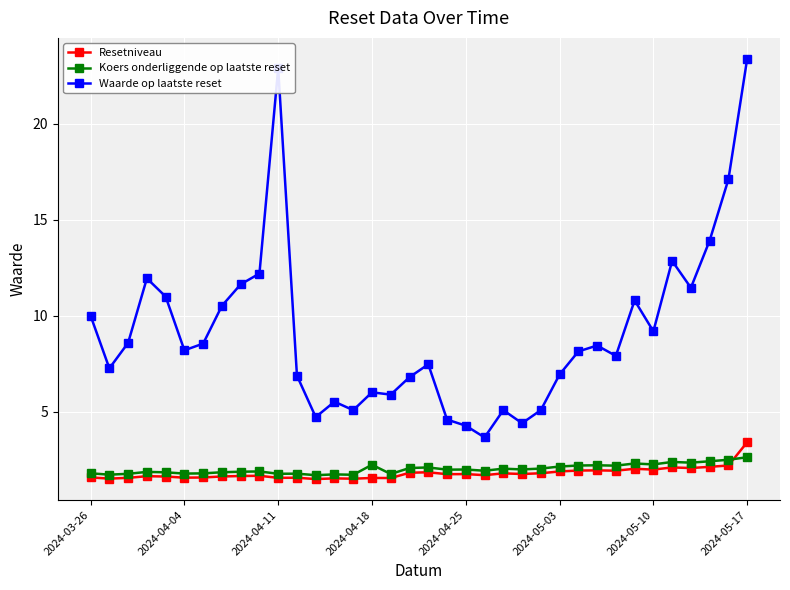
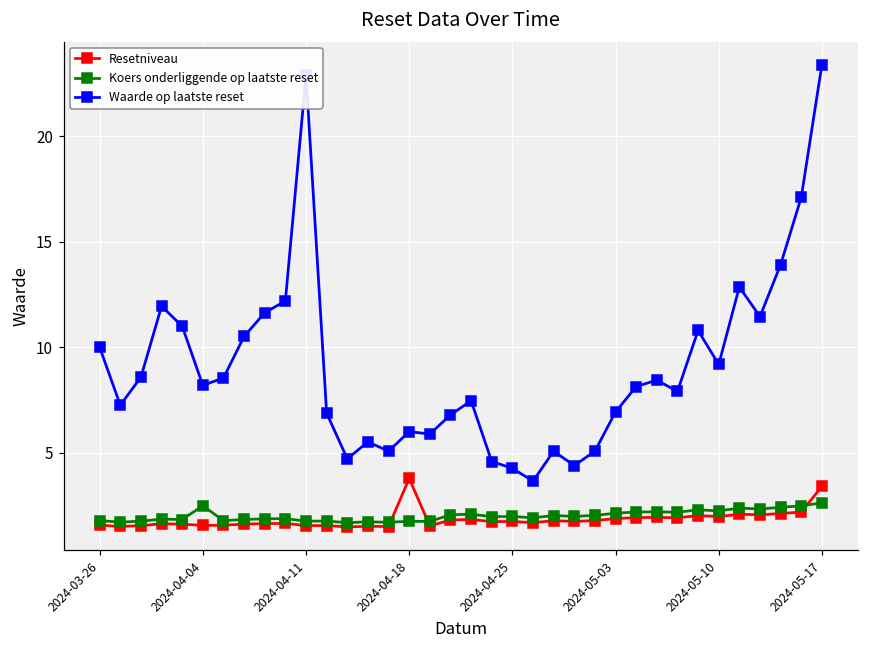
Koers onderliggende op laatste reset, 2024-04-04: 1.8 -> 2.5
Resetniveau, 2024-04-18: 1.5 -> 3.8
Koers onderliggende op laatste reset, 2024-04-18: 2.2 -> 1.8
